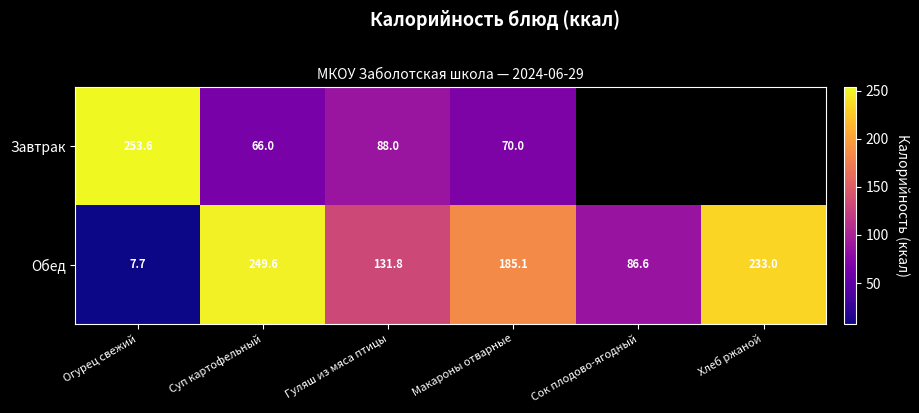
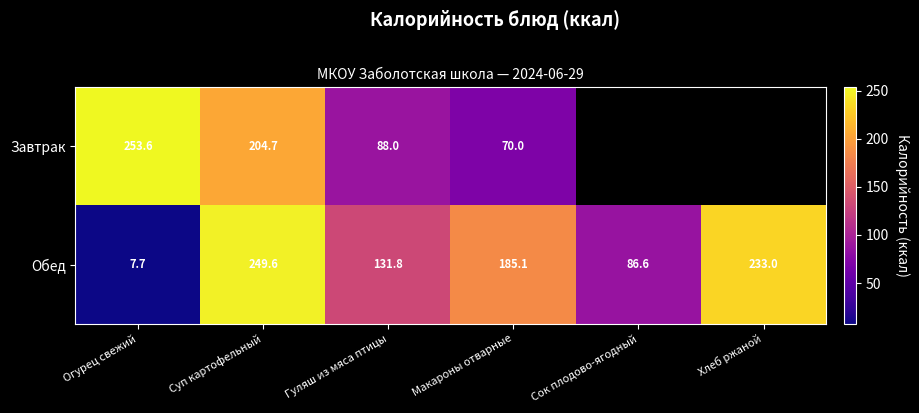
Завтрак, Суп картофельный: 66.0 -> 204.7
